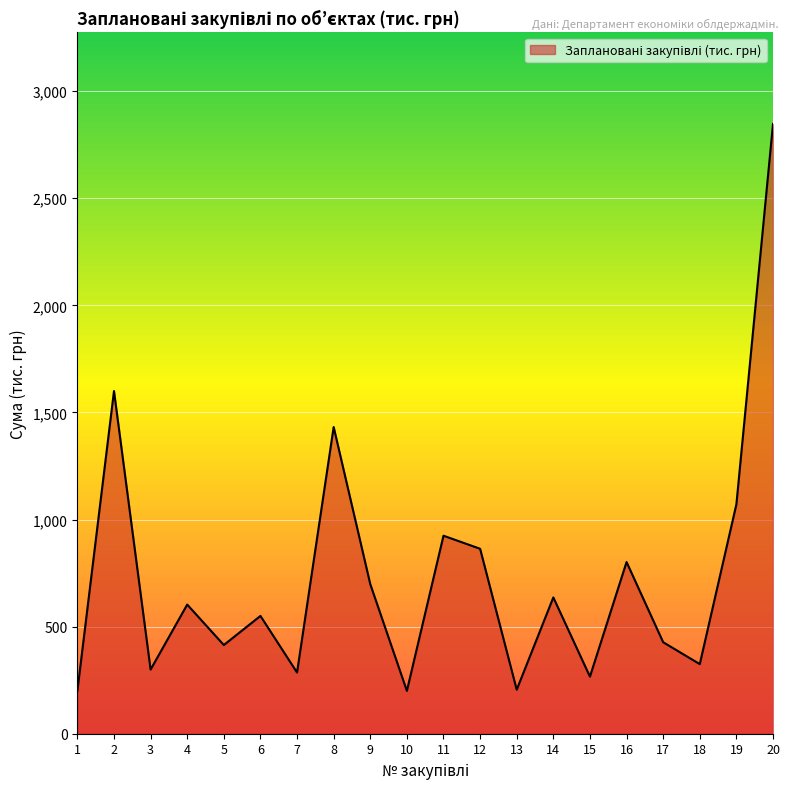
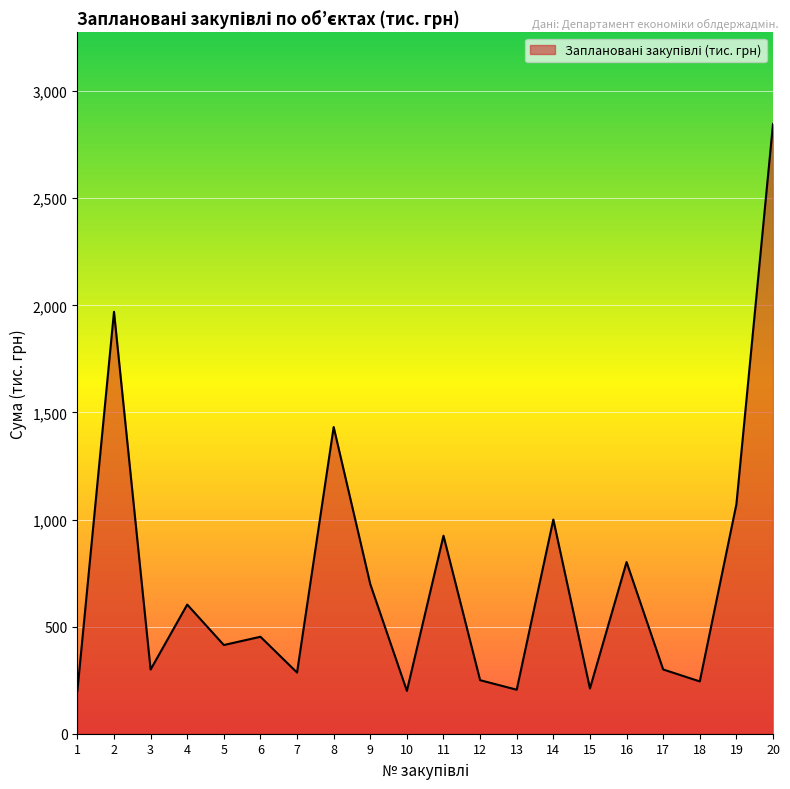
2: 1,600 -> 1,970
6: 550 -> 450
12: 860 -> 250
14: 640 -> 1,000
15: 270 -> 210
17: 430 -> 300
18: 330 -> 240
